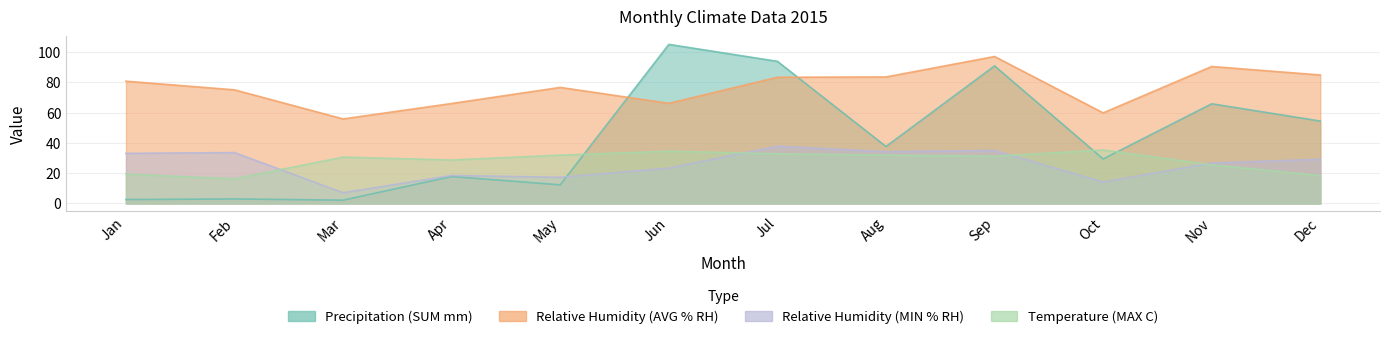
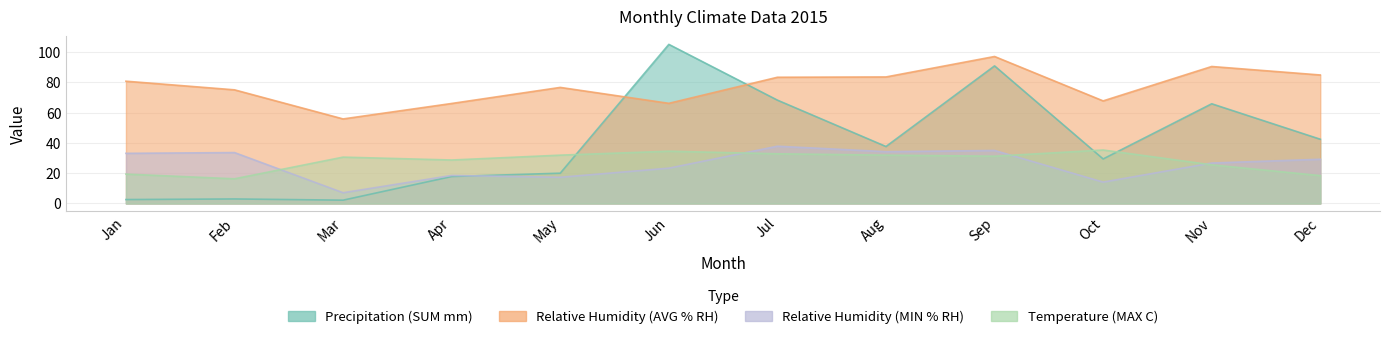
Precipitation (SUM mm), May: 12 -> 20
Precipitation (SUM mm), Jul: 94 -> 68
Relative Humidity (AVG % RH), Oct: 60 -> 68
Precipitation (SUM mm), Dec: 54 -> 42
